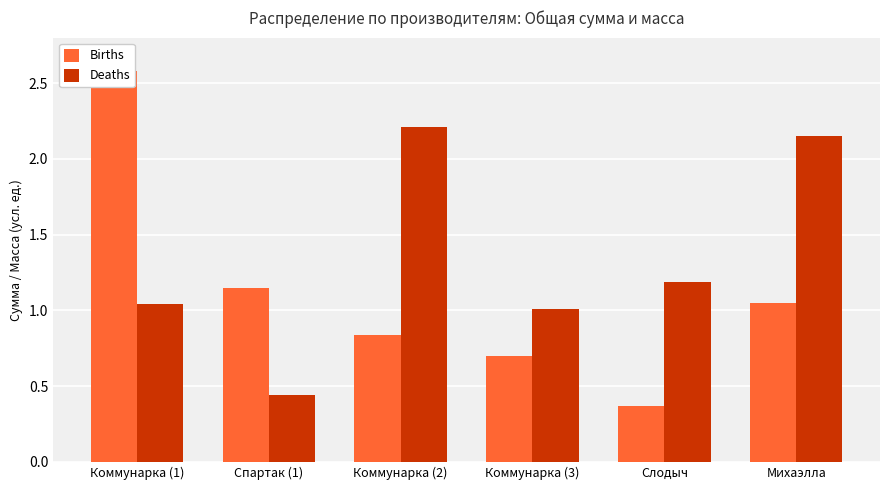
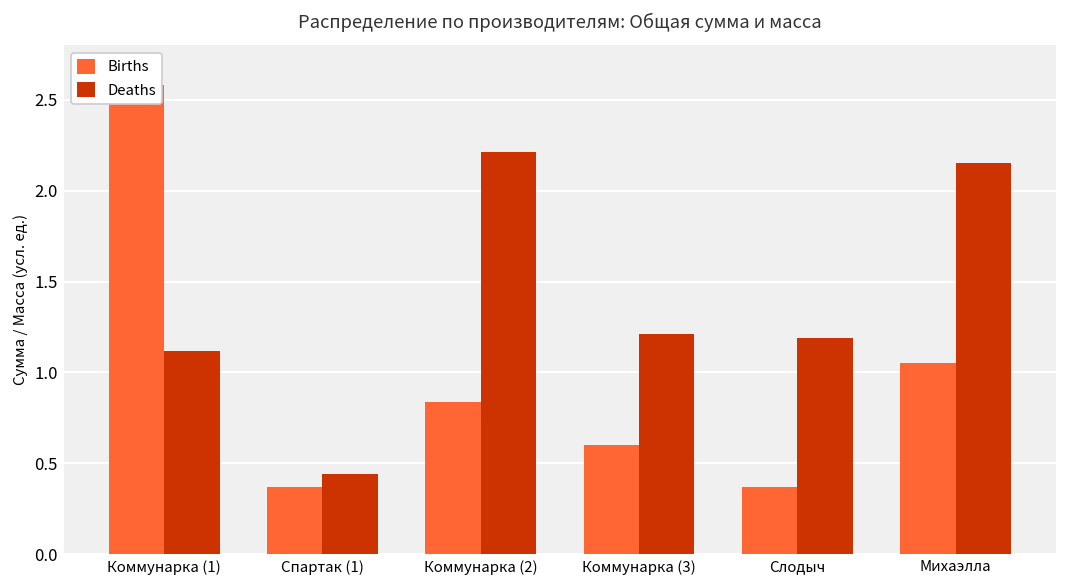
Deaths, Коммунарка (1): 1.04 -> 1.12
Births, Спартак (1): 1.15 -> 0.37
Births, Коммунарка (3): 0.7 -> 0.6
Deaths, Коммунарка (3): 1.01 -> 1.21
